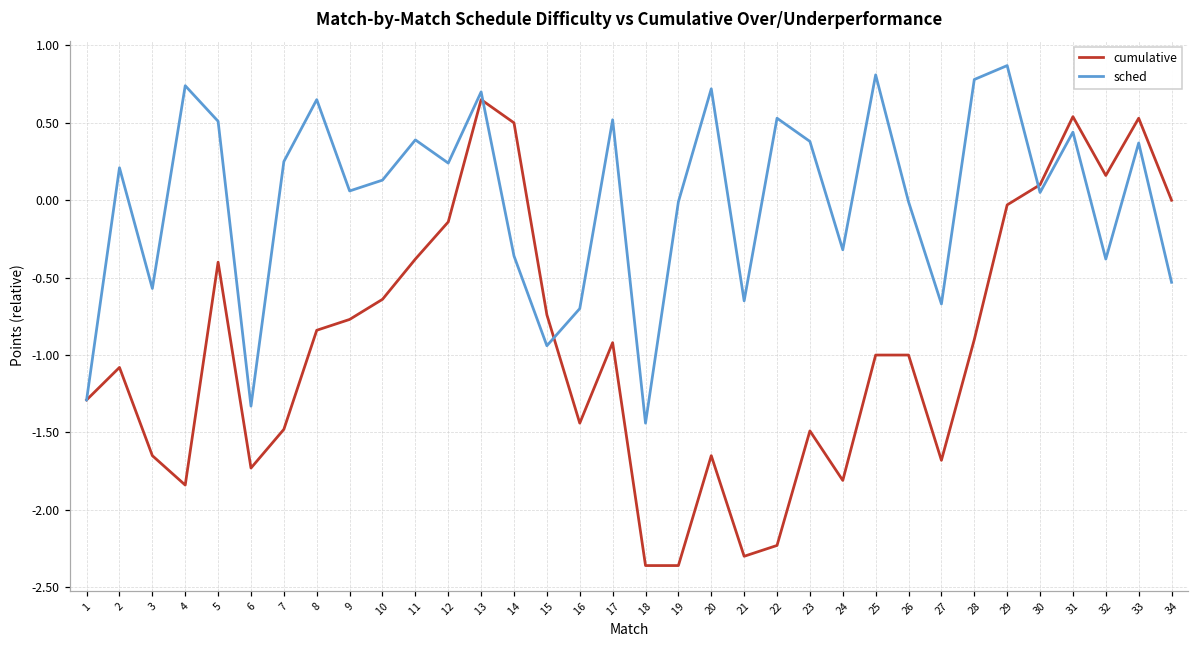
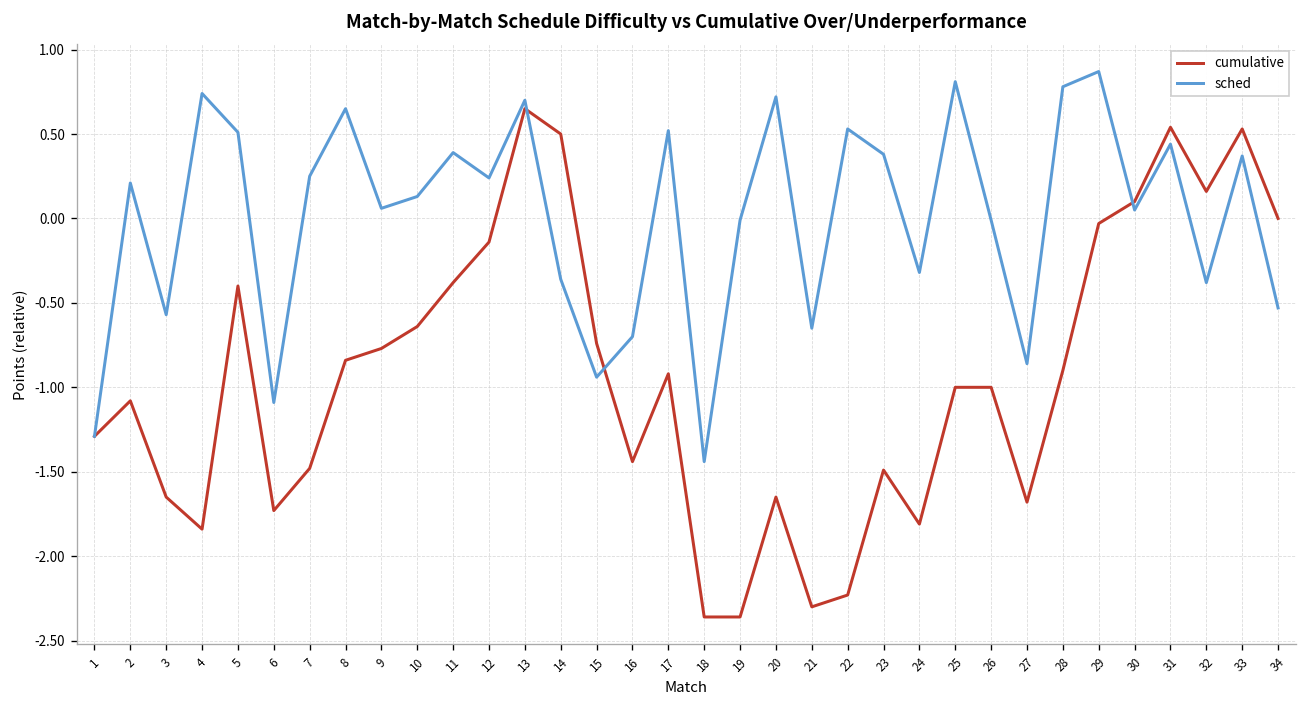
sched, 6: -1.33 -> -1.09
sched, 27: -0.67 -> -0.86
